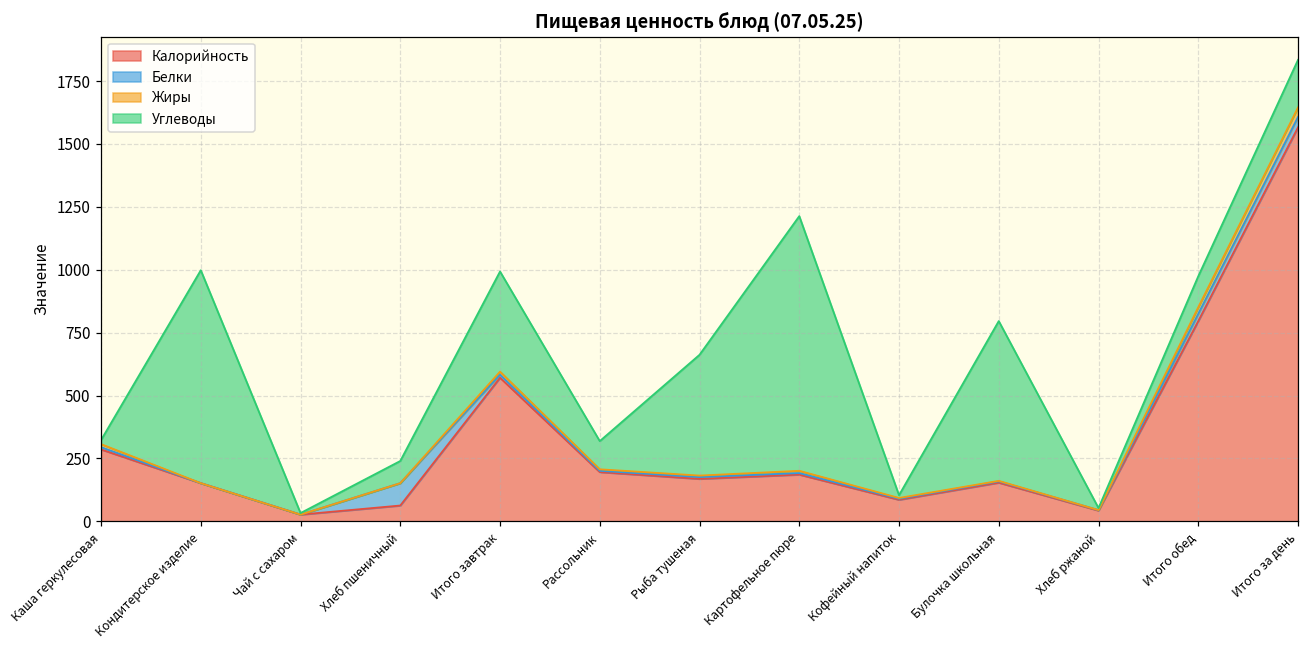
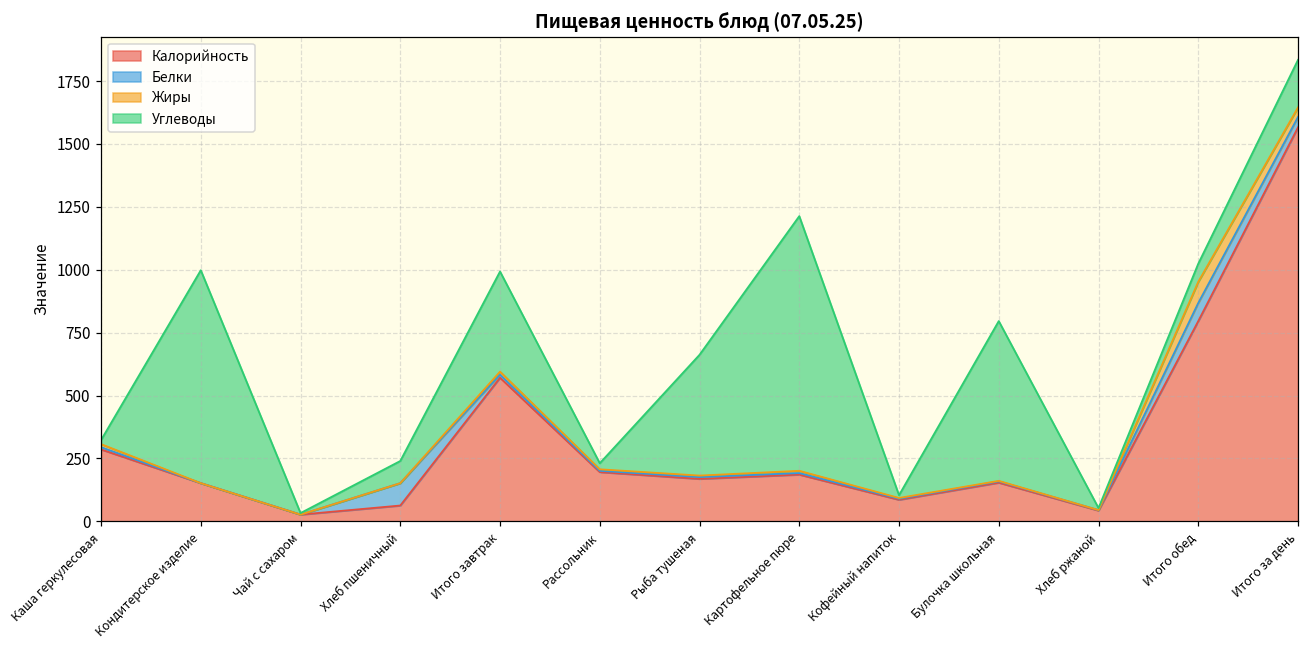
Углеводы, Рассольник: 110 -> 20
Белки, Итого обед: 30 -> 70
Жиры, Итого обед: 30 -> 80
Углеводы, Итого обед: 120 -> 70
